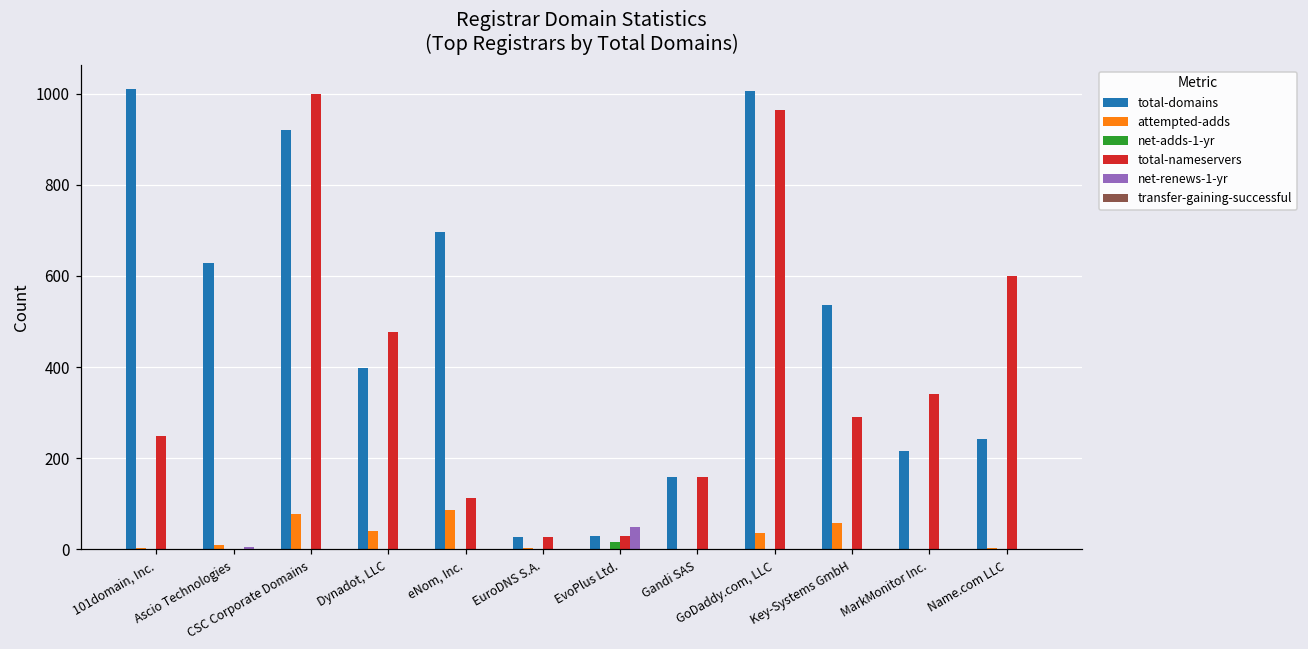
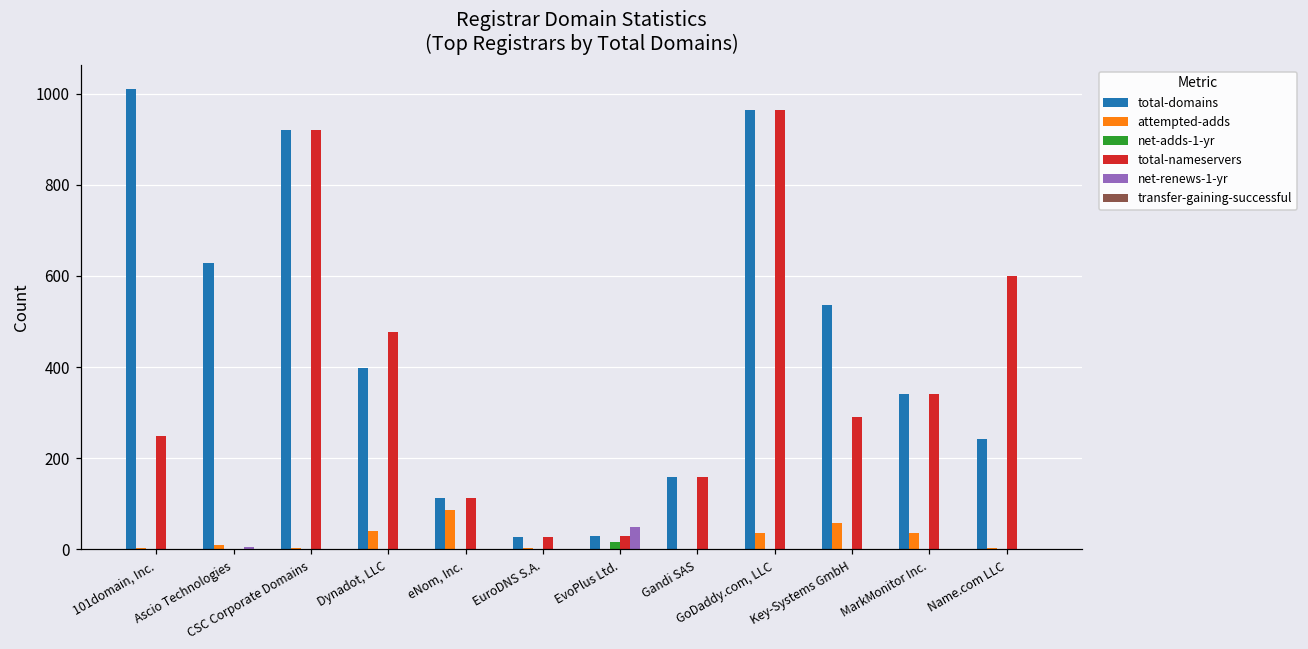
attempted-adds, CSC Corporate Domains: 80 -> 0
total-nameservers, CSC Corporate Domains: 1000 -> 920
total-domains, eNom, Inc.: 700 -> 110
total-domains, GoDaddy.com, LLC: 1010 -> 960
total-domains, MarkMonitor Inc.: 220 -> 340
attempted-adds, MarkMonitor Inc.: 0 -> 40
